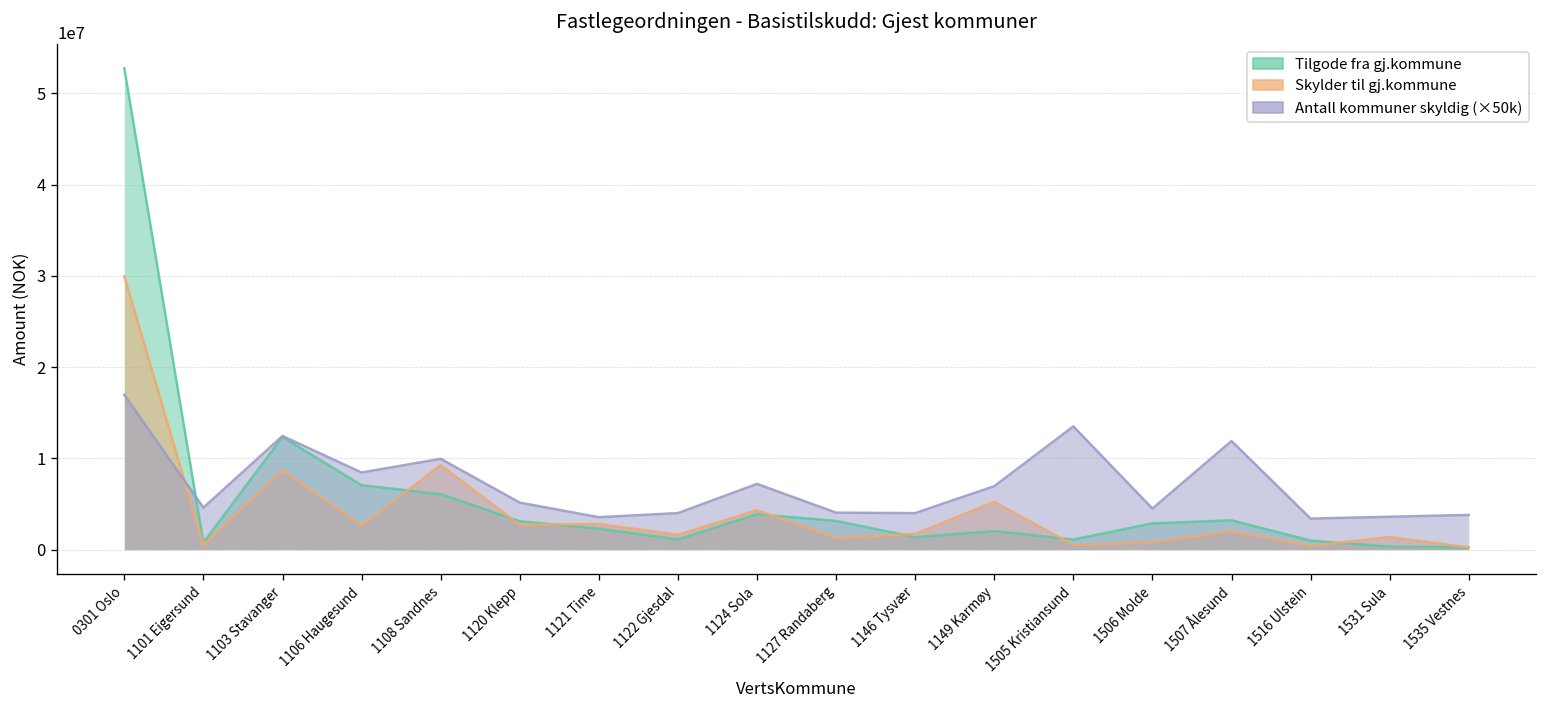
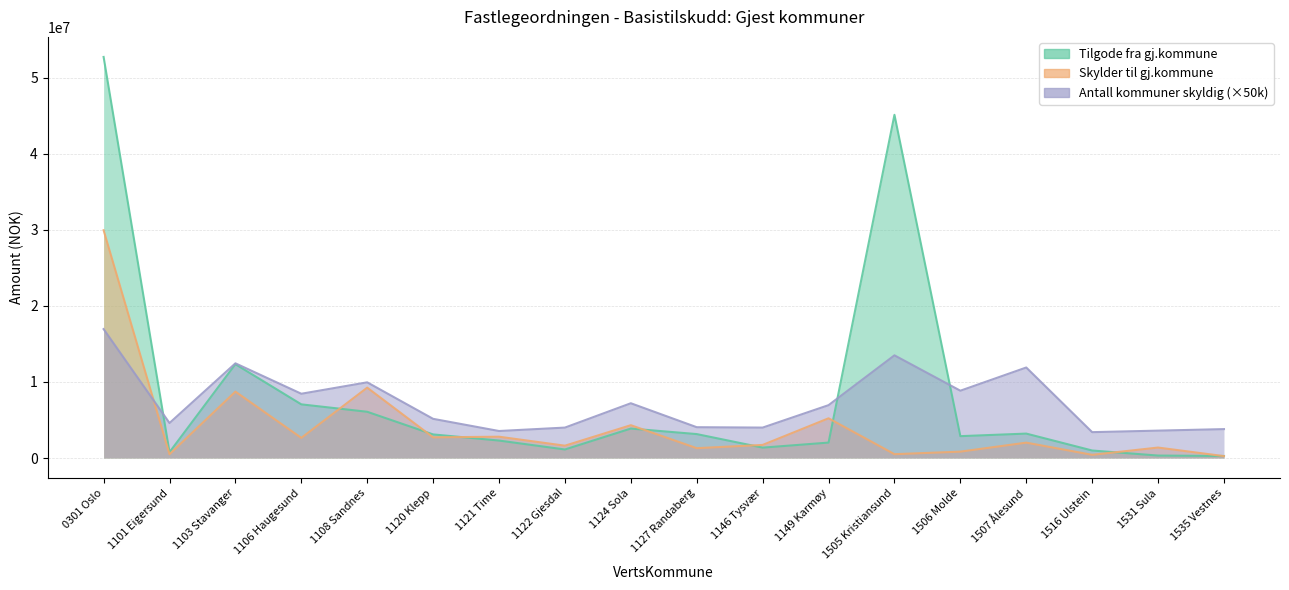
Tilgode fra gj.kommune, 1505 Kristiansund: 1000000 -> 45000000
Antall kommuner skyldig (×50k), 1506 Molde: 5000000 -> 9000000
